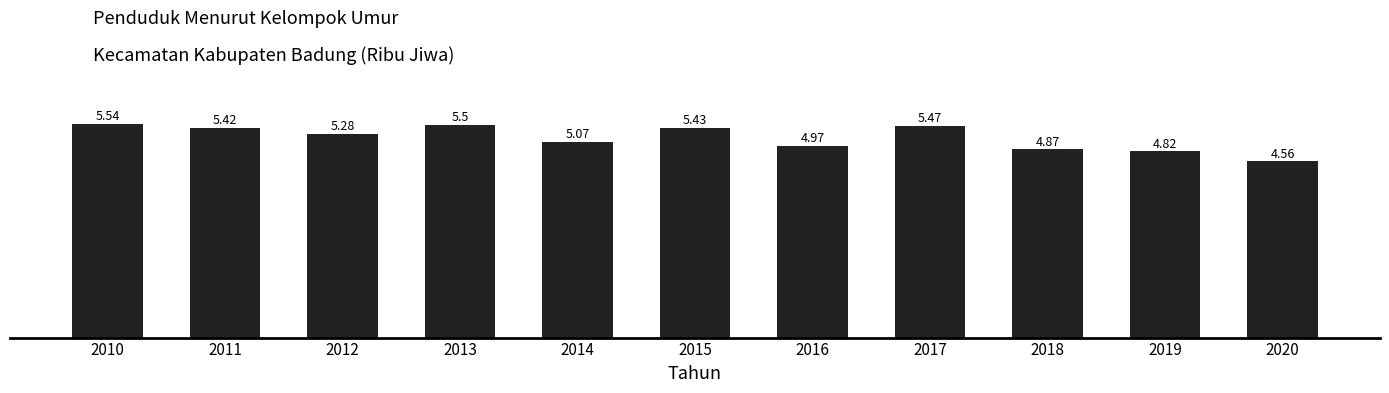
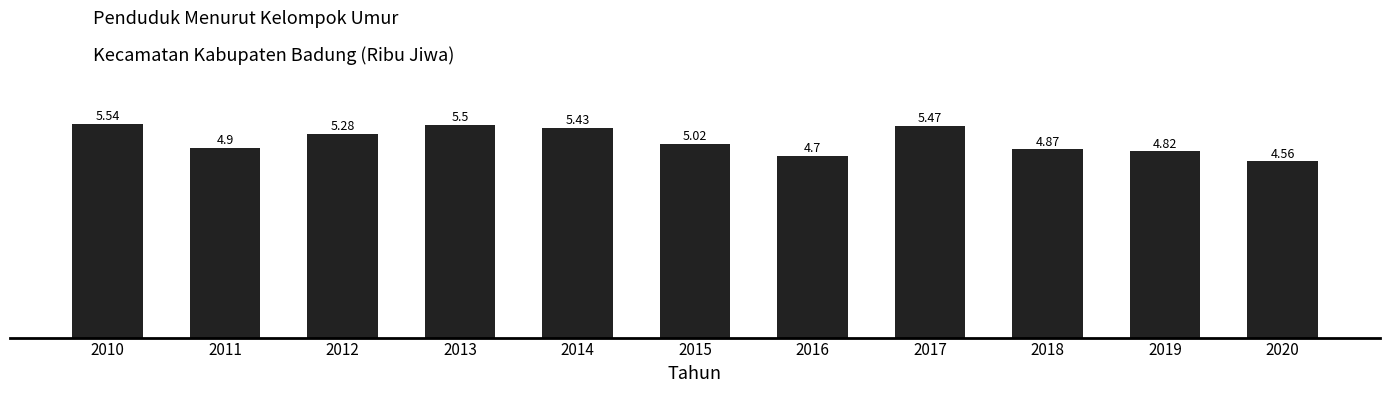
2011: 5.42 -> 4.9
2014: 5.07 -> 5.43
2015: 5.43 -> 5.02
2016: 4.97 -> 4.7
